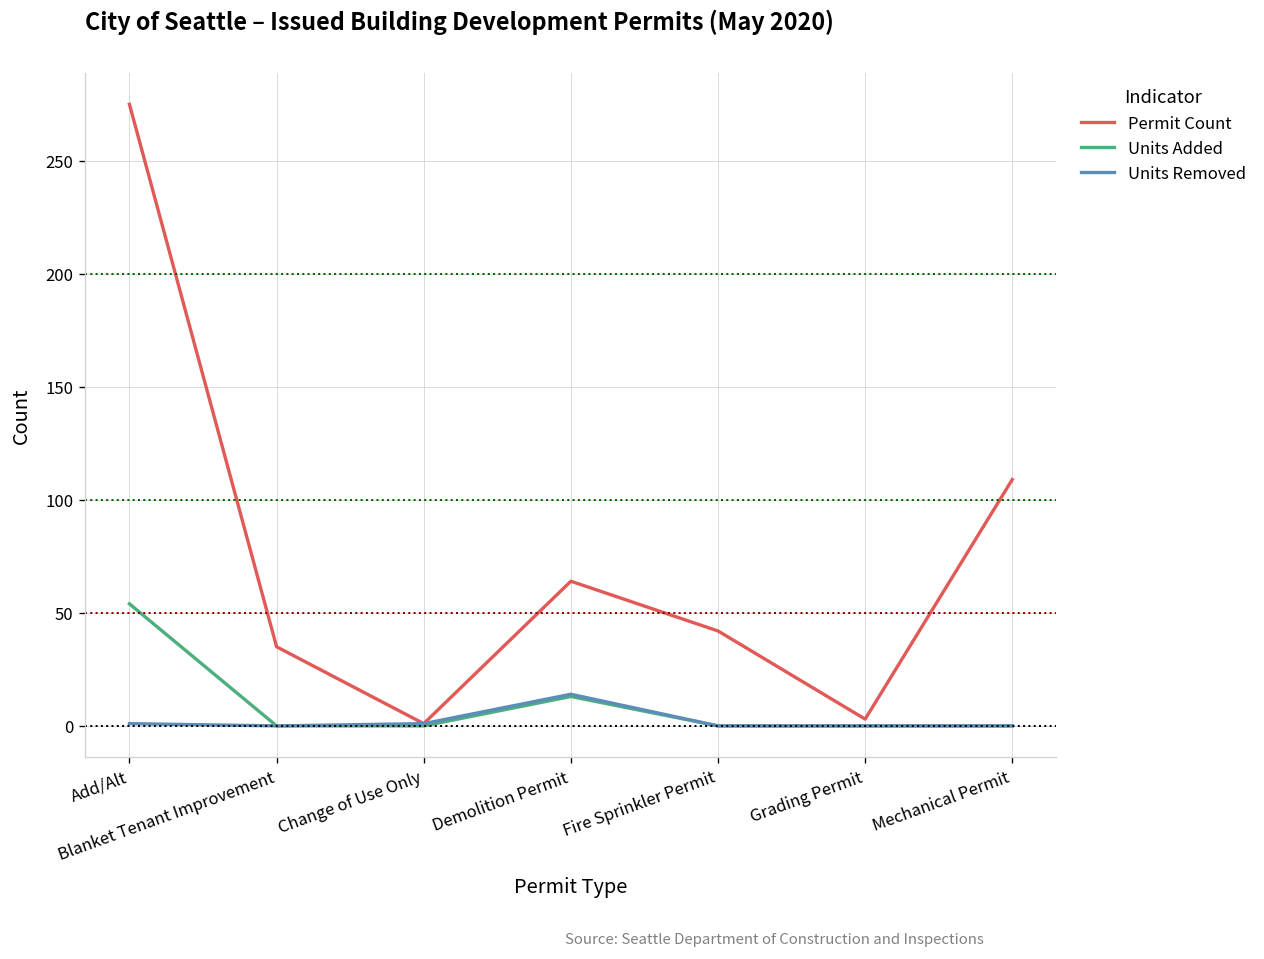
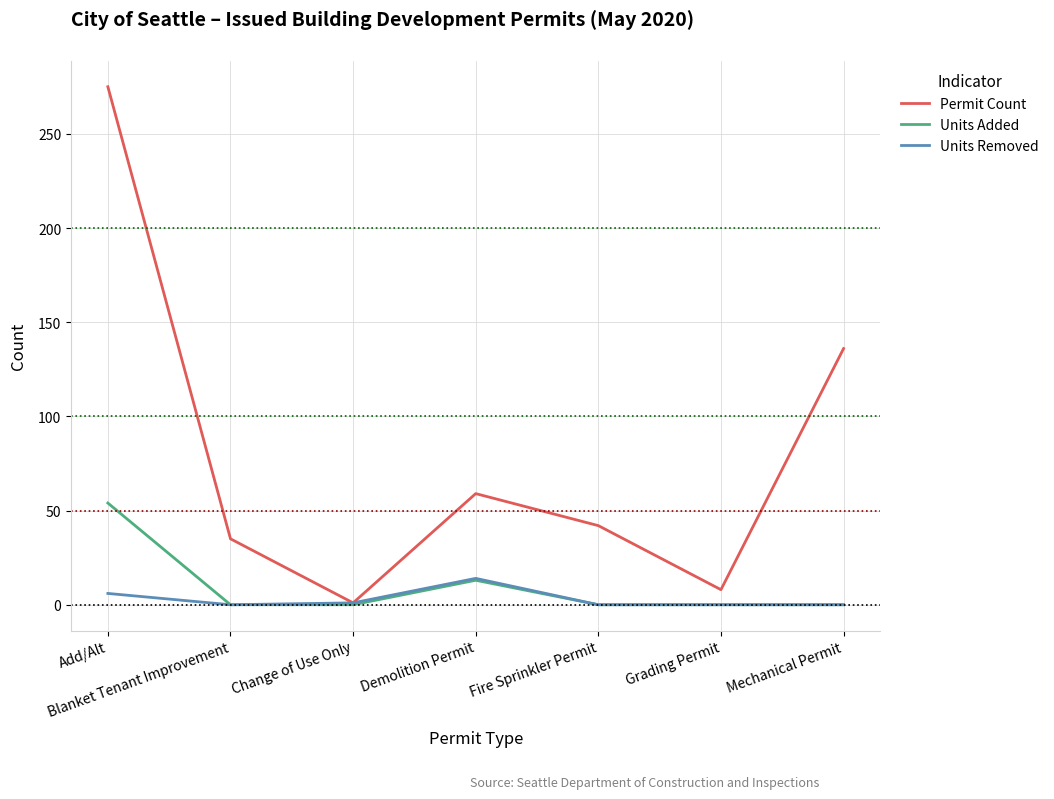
Units Removed, Add/Alt: 1 -> 6
Permit Count, Demolition Permit: 64 -> 59
Permit Count, Grading Permit: 3 -> 8
Permit Count, Mechanical Permit: 109 -> 136
